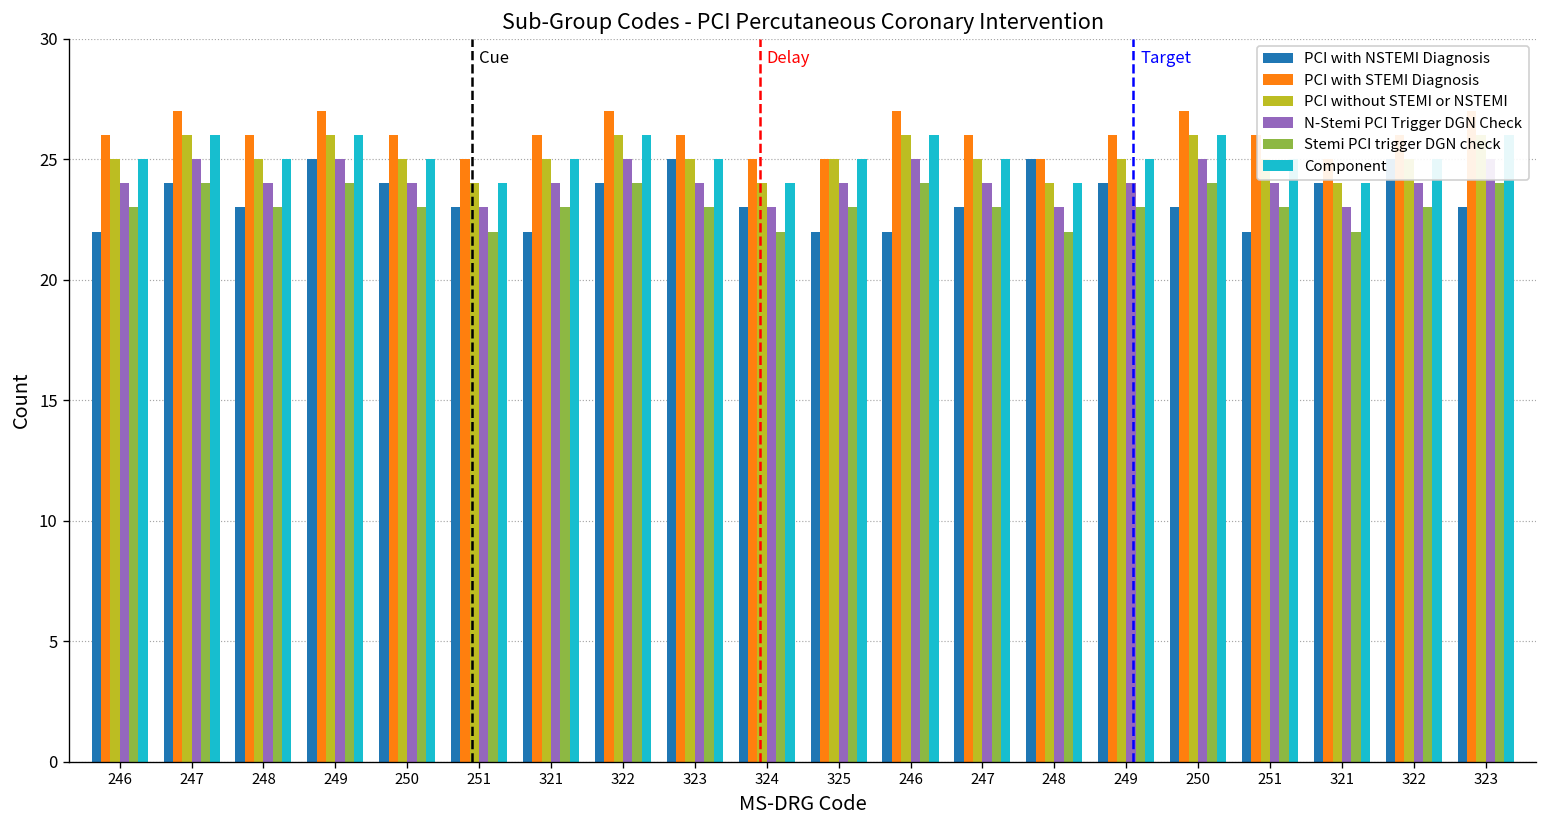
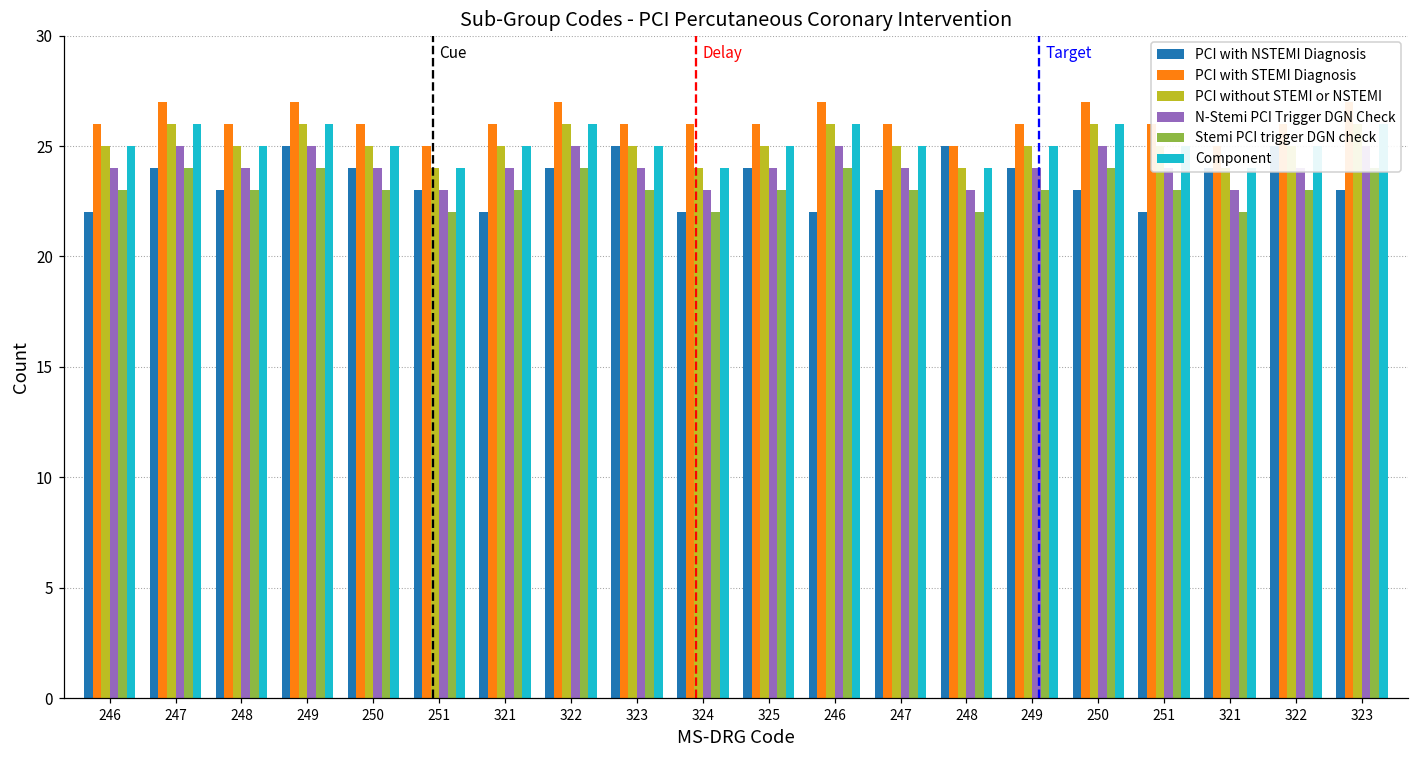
PCI with NSTEMI Diagnosis, 324: 23 -> 22
PCI with STEMI Diagnosis, 324: 25 -> 26
PCI with NSTEMI Diagnosis, 325: 22 -> 24
PCI with STEMI Diagnosis, 325: 25 -> 26
